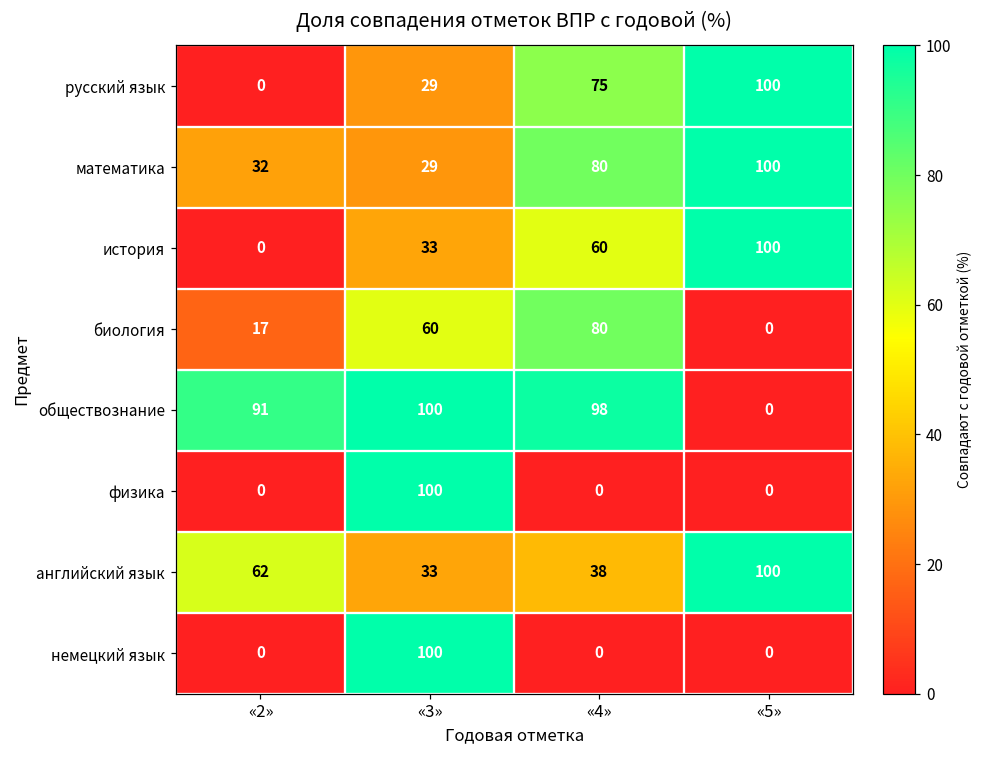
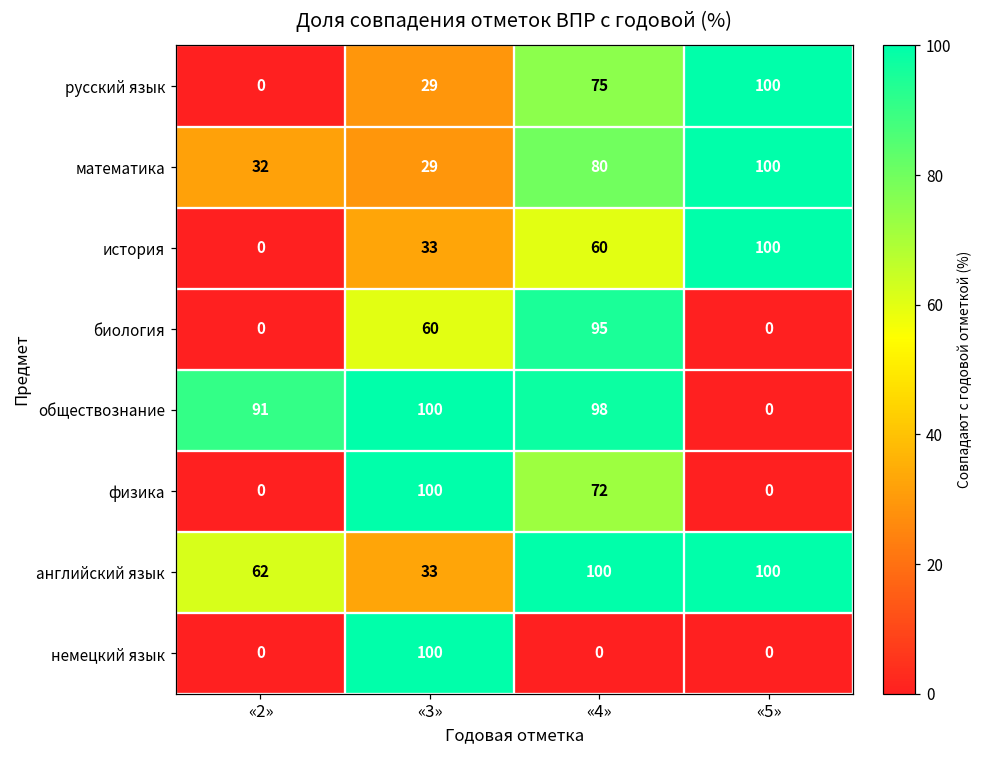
биология, «2»: 17 -> 0
биология, «4»: 80 -> 95
физика, «4»: 0 -> 72
английский язык, «4»: 38 -> 100
